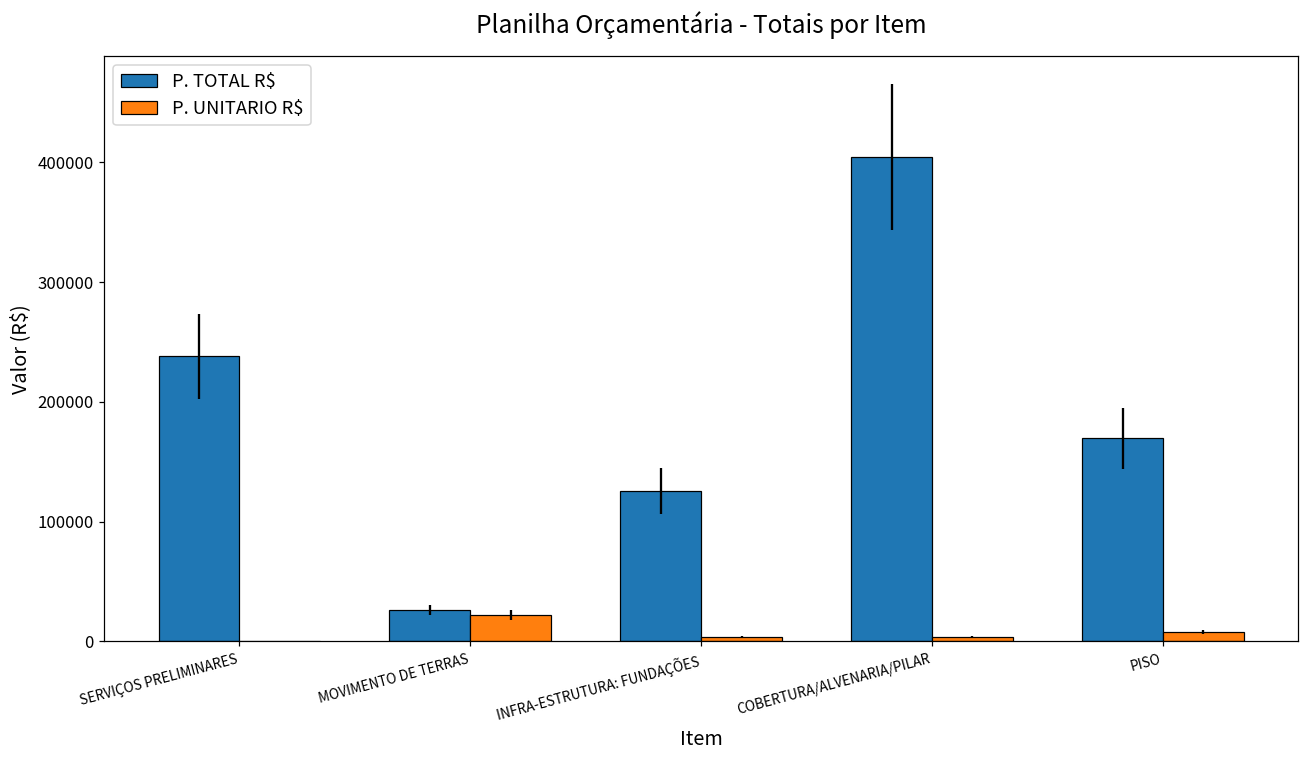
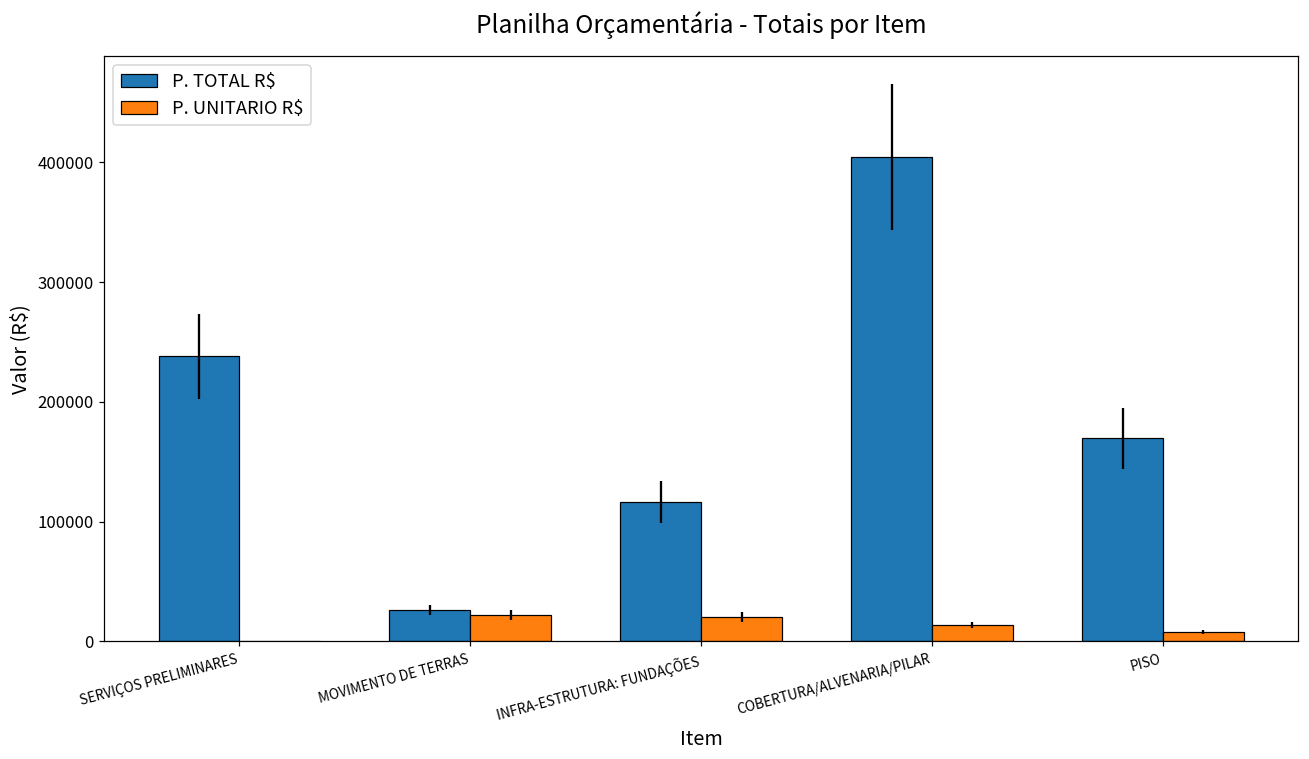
P. TOTAL R$, INFRA-ESTRUTURA: FUNDAÇÕES: 126000 -> 117000
P. UNITARIO R$, INFRA-ESTRUTURA: FUNDAÇÕES: 4000 -> 20000
P. UNITARIO R$, COBERTURA/ALVENARIA/PILAR: 4000 -> 14000
